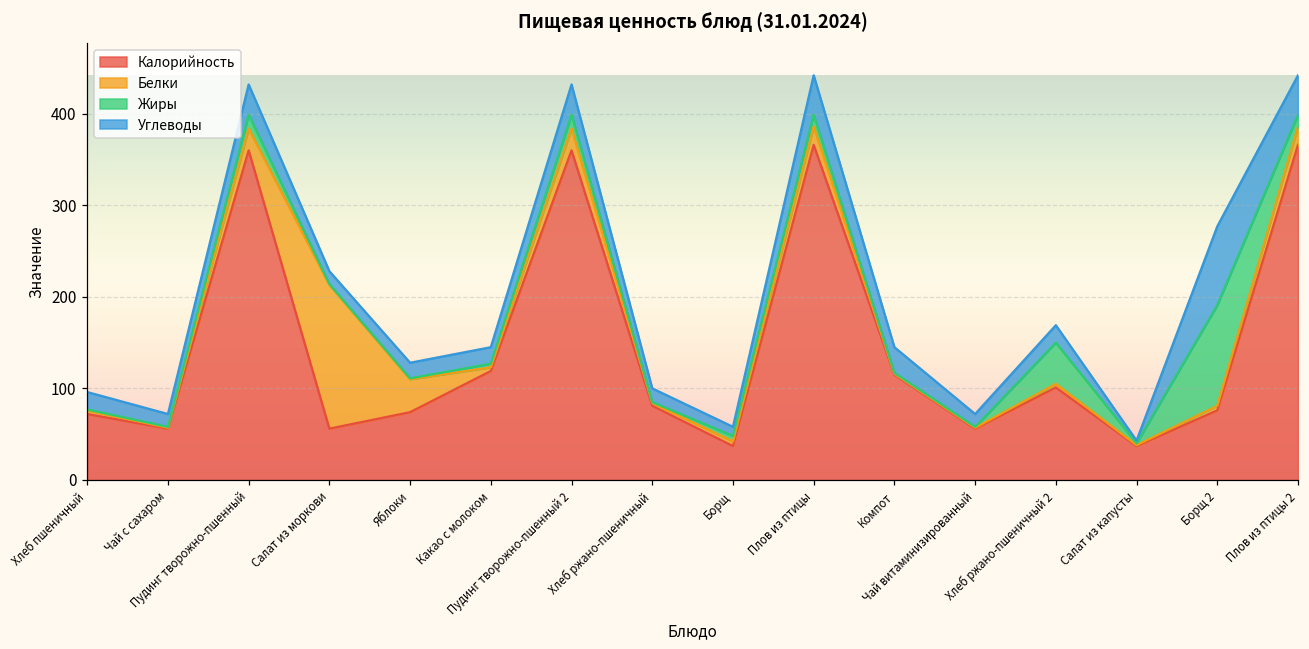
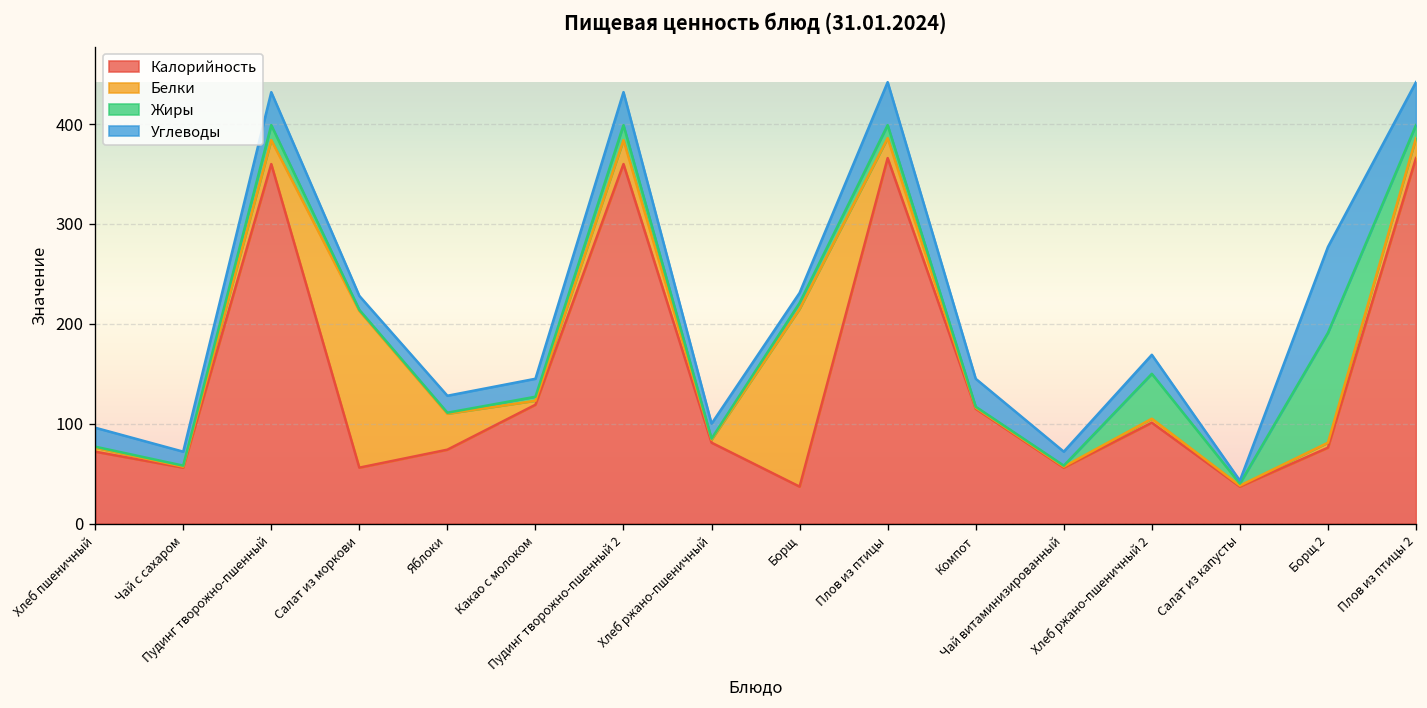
Белки, Борщ: 10 -> 180
